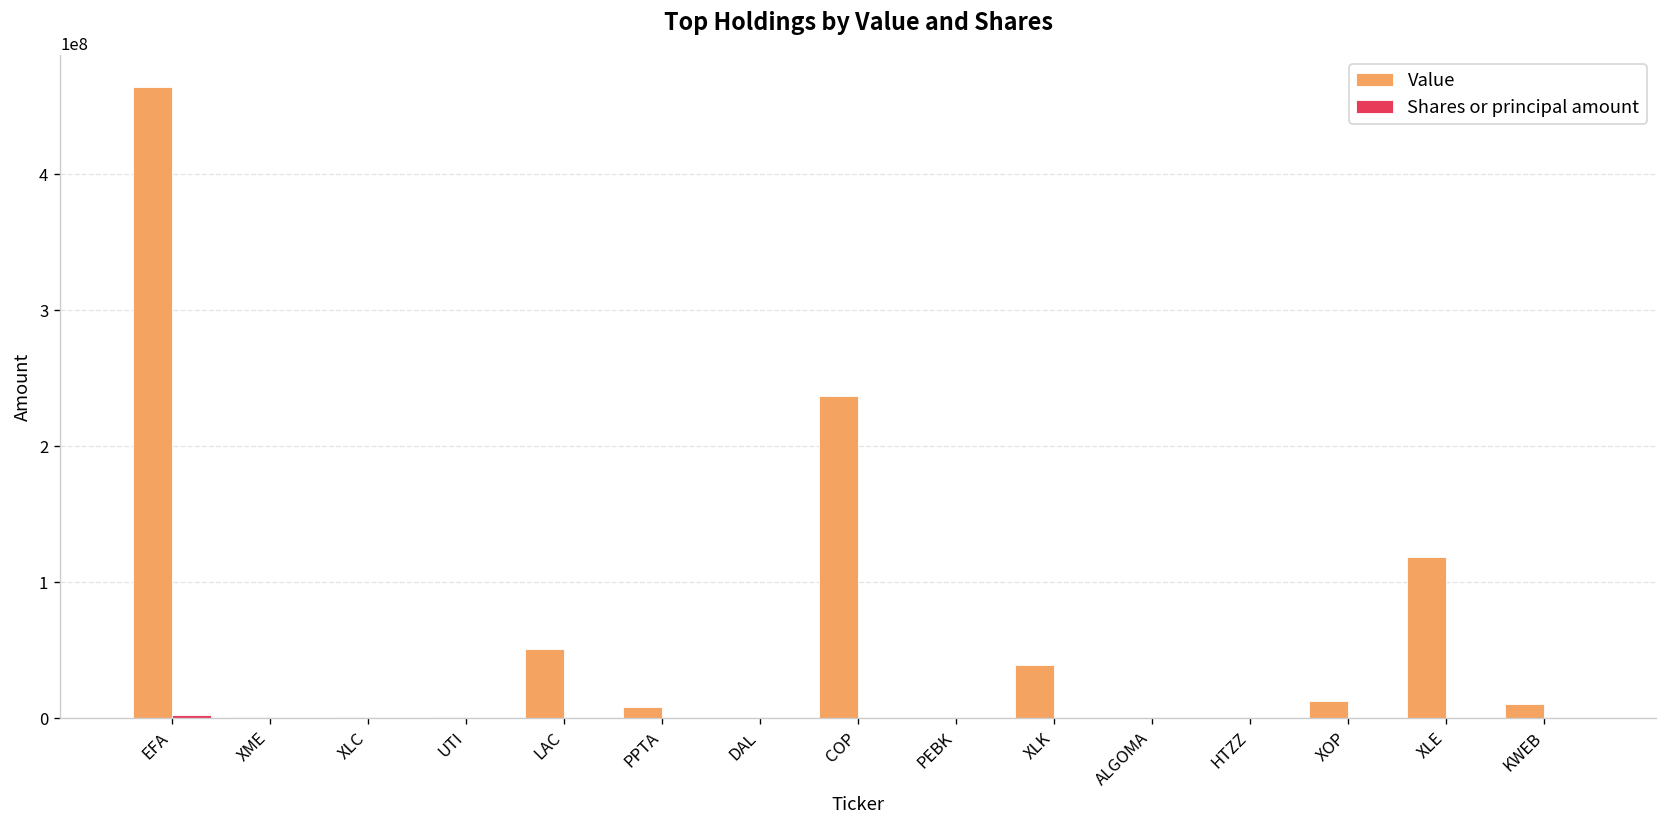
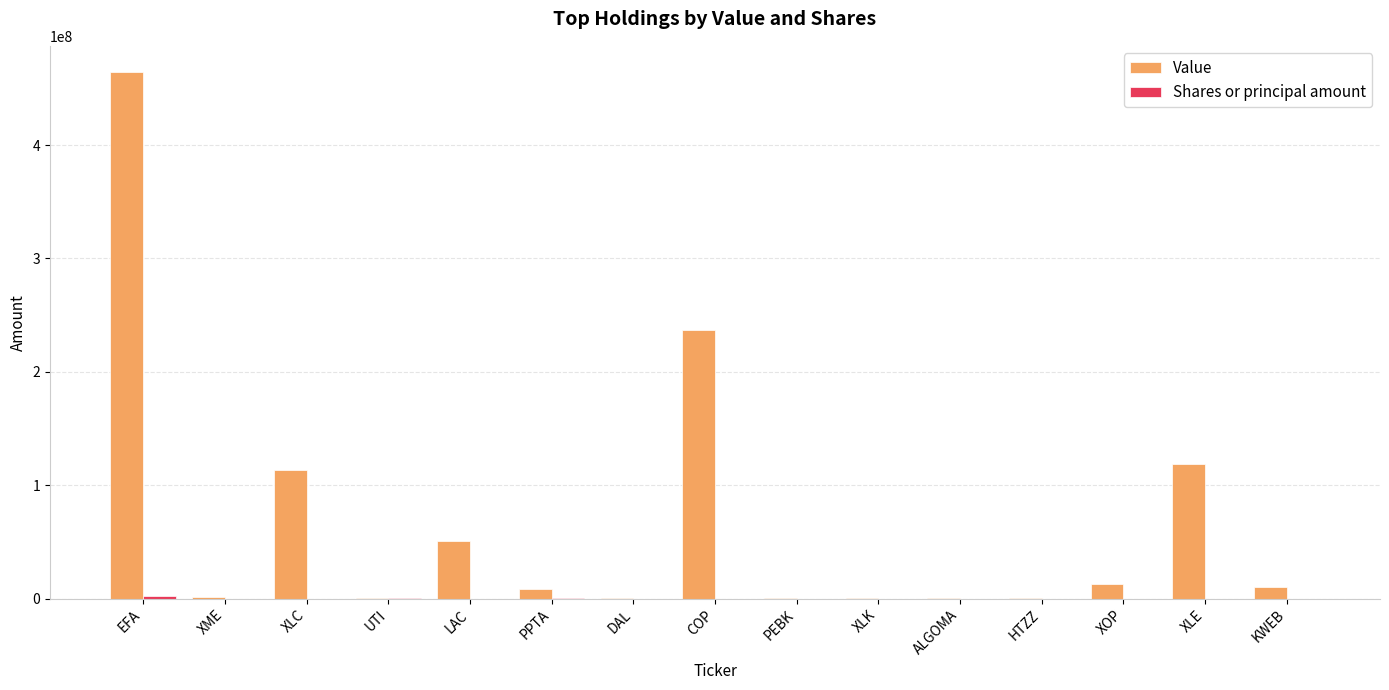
Value, XLC: 1000000 -> 113000000
Value, XLK: 39000000 -> 0
